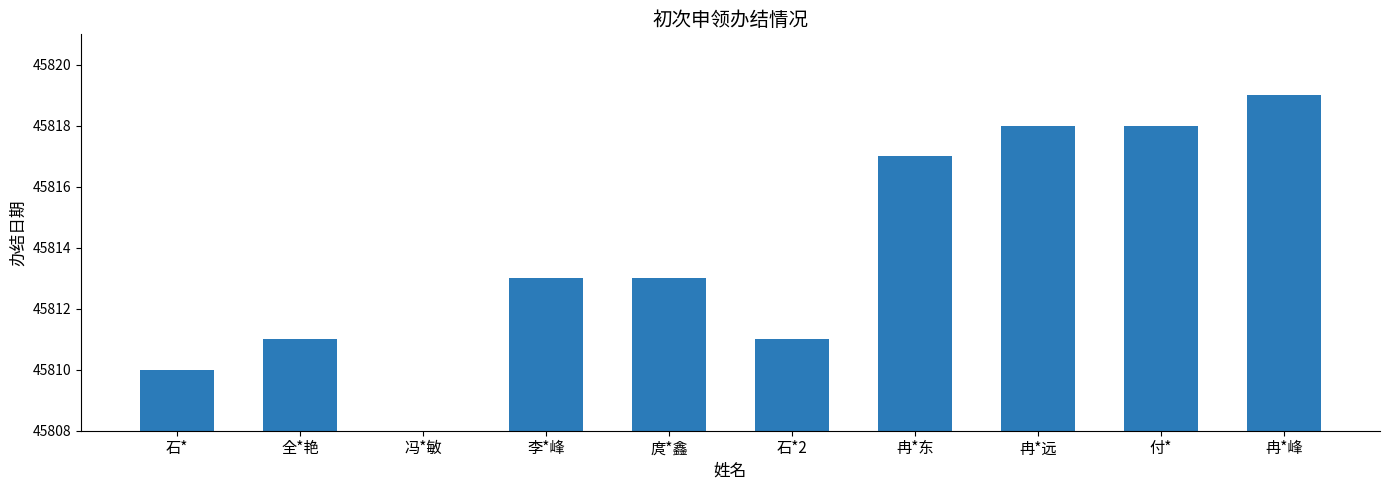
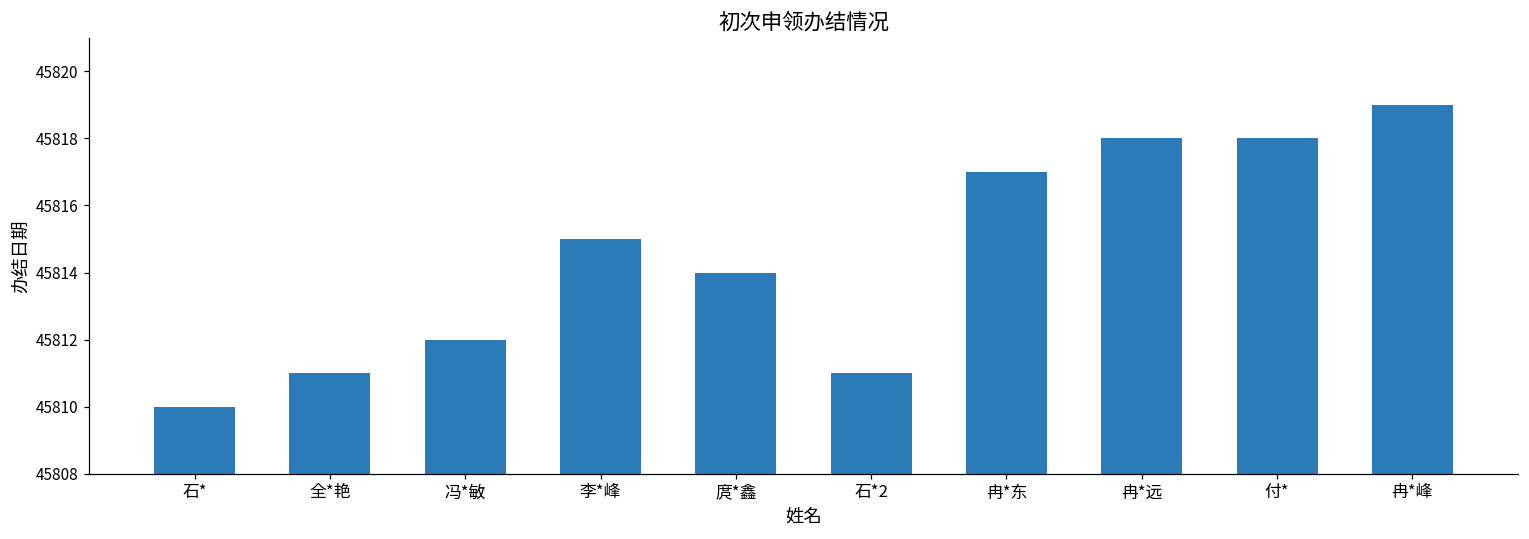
冯*敏: 45808 -> 45812
李*峰: 45813 -> 45815
庹*鑫: 45813 -> 45814
